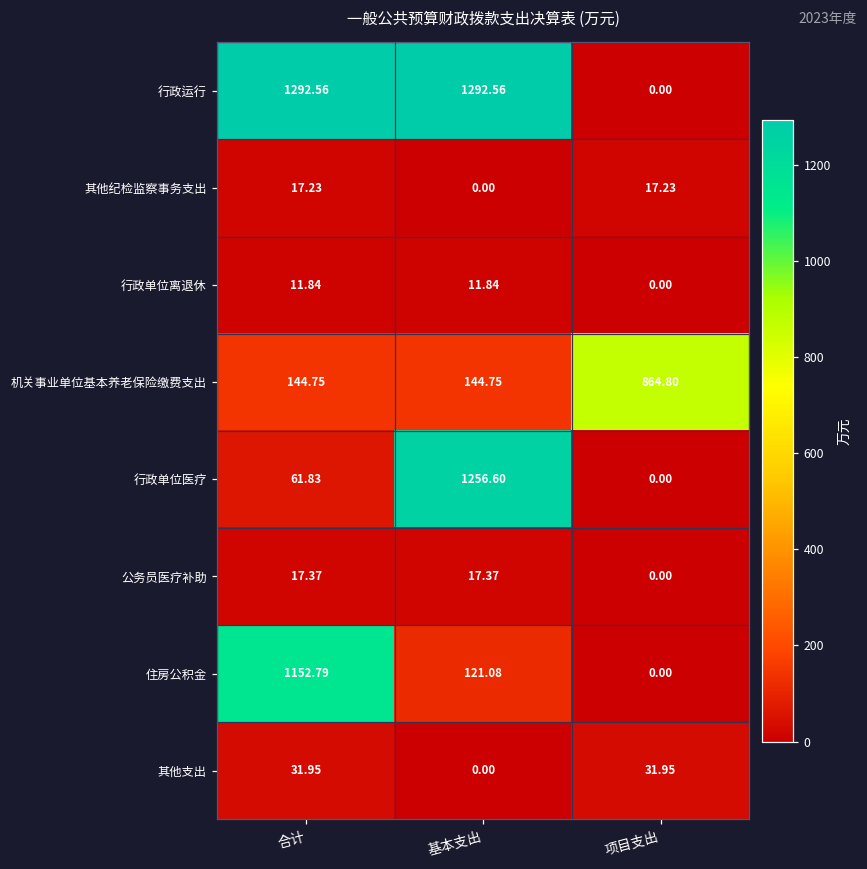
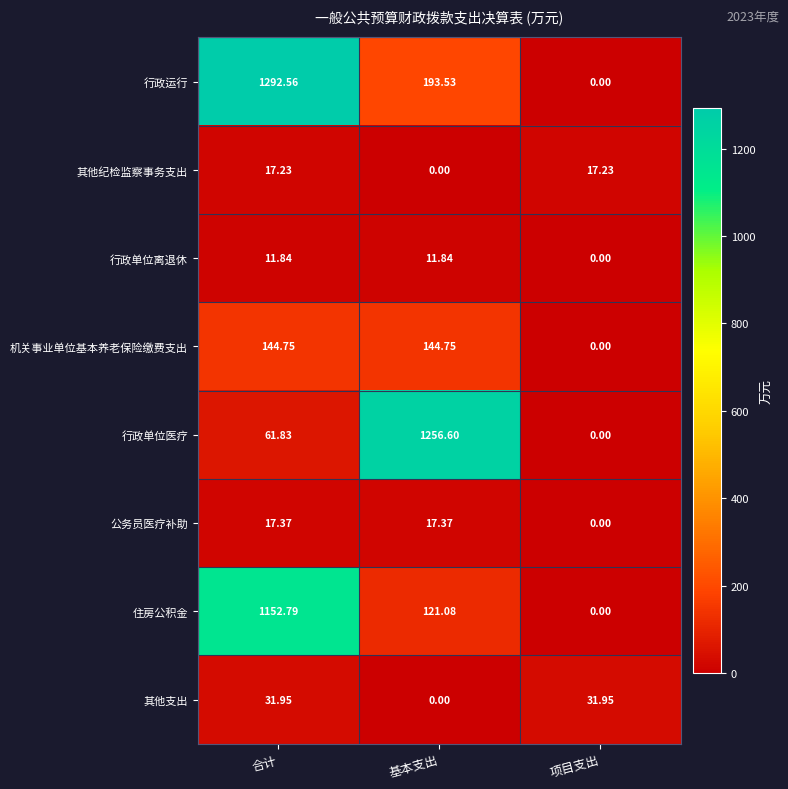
行政运行, 基本支出: 1292.56 -> 193.53
机关事业单位基本养老保险缴费支出, 项目支出: 864.80 -> 0.00
